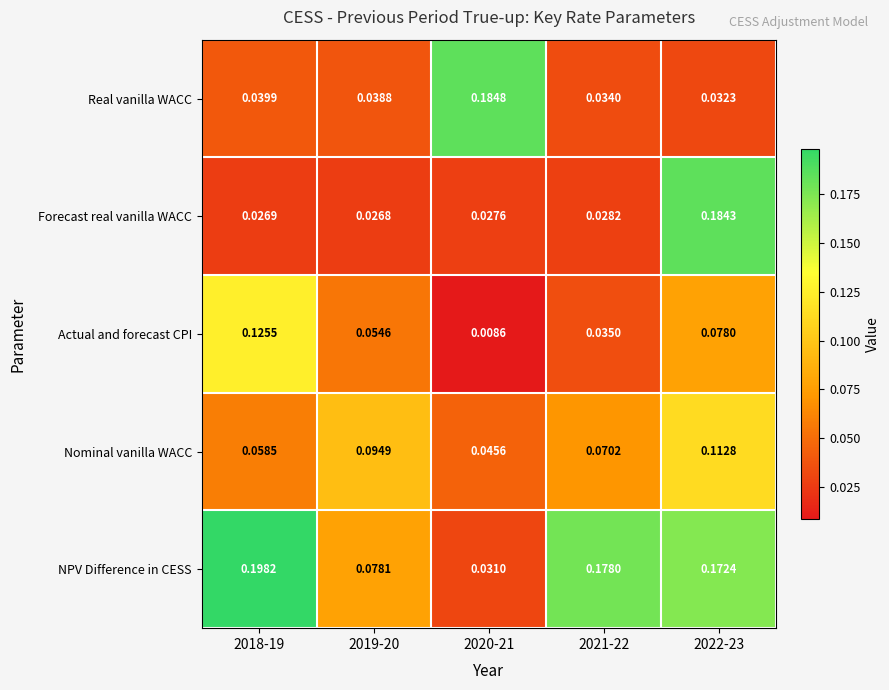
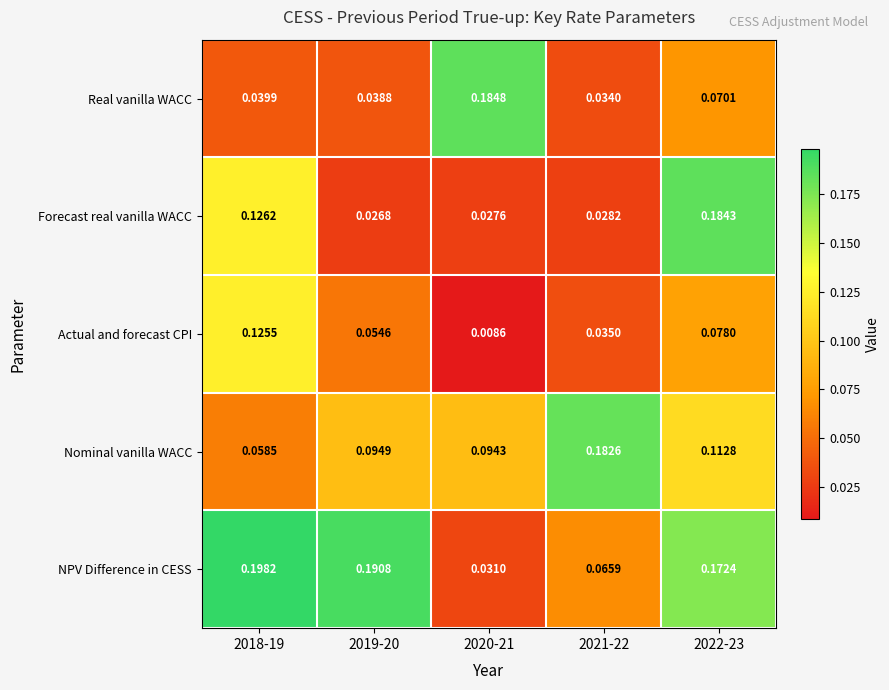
Real vanilla WACC, 2022-23: 0.0323 -> 0.0701
Forecast real vanilla WACC, 2018-19: 0.0269 -> 0.1262
Nominal vanilla WACC, 2020-21: 0.0456 -> 0.0943
Nominal vanilla WACC, 2021-22: 0.0702 -> 0.1826
NPV Difference in CESS, 2019-20: 0.0781 -> 0.1908
NPV Difference in CESS, 2021-22: 0.1780 -> 0.0659
